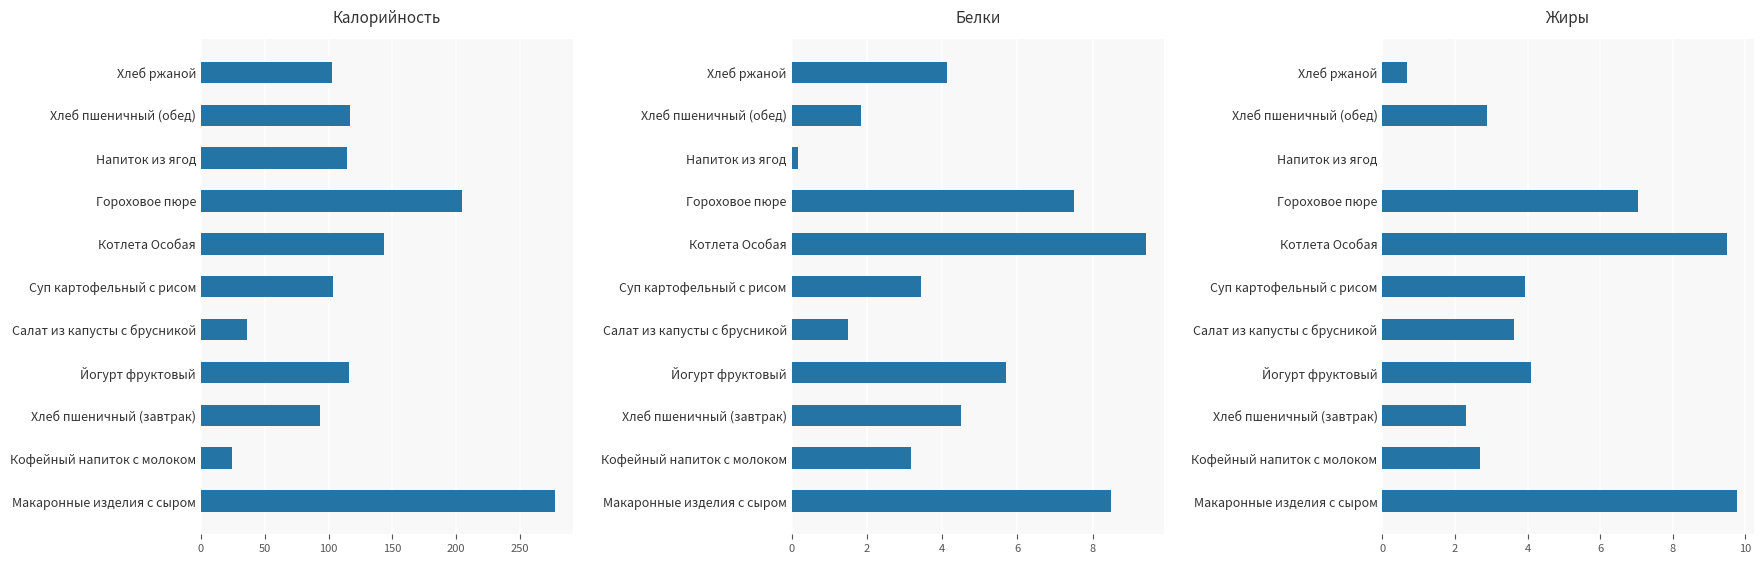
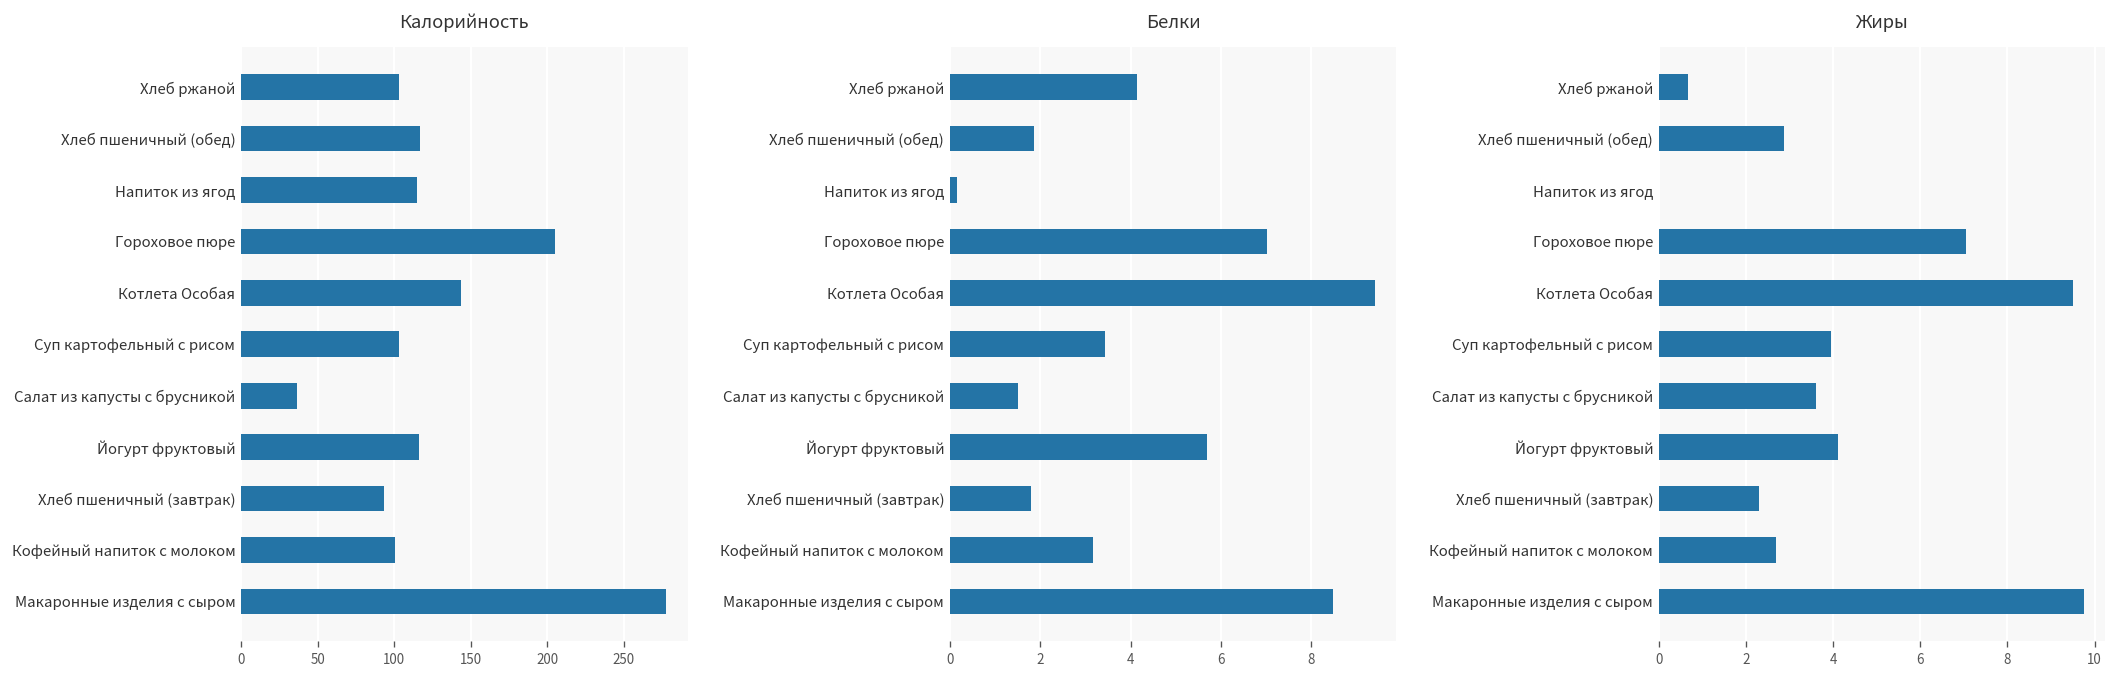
Калорийность, Кофейный напиток с молоком: 24 -> 101
Белки, Гороховое пюре: 7.5 -> 7.0
Белки, Хлеб пшеничный (завтрак): 4.5 -> 1.8
